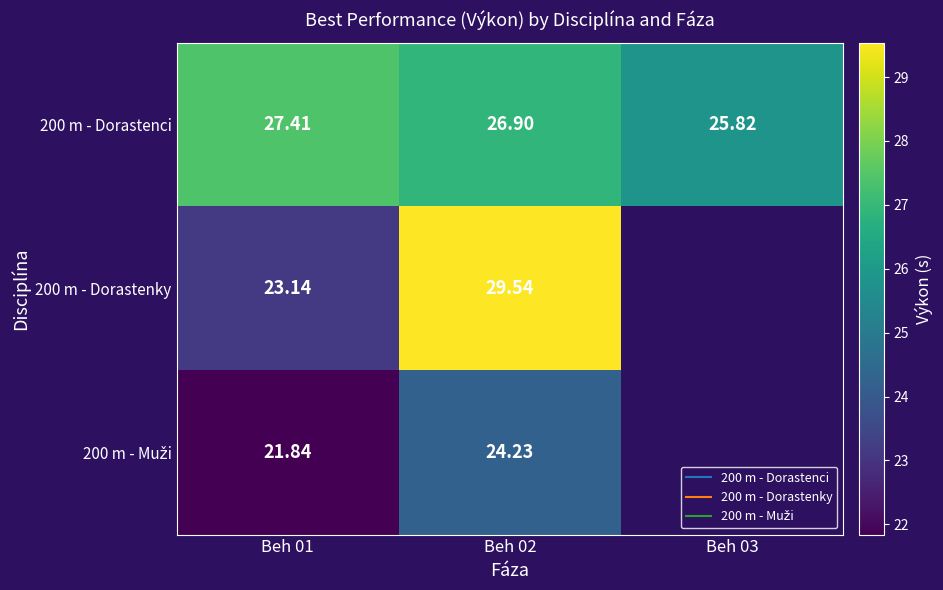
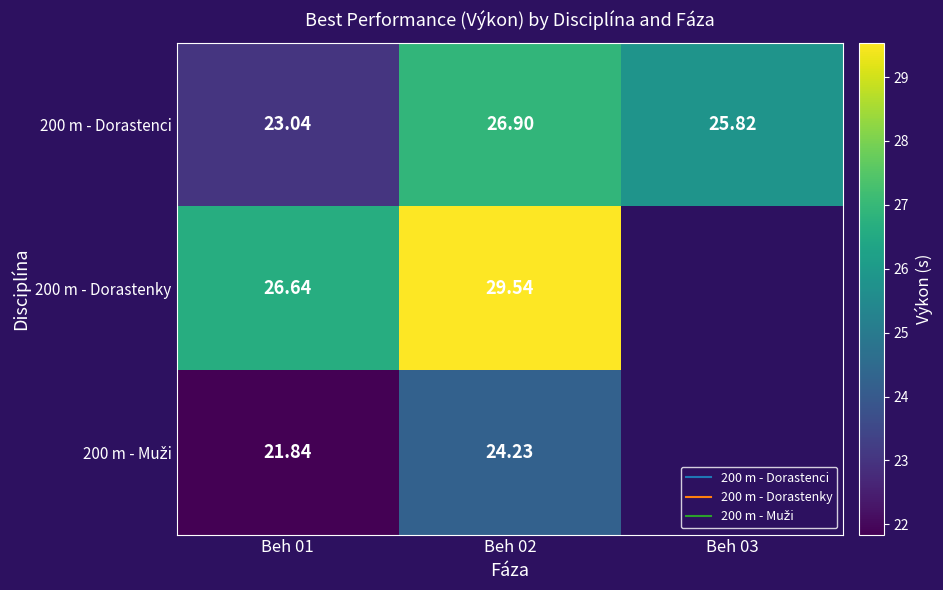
200 m - Dorastenci, Beh 01: 27.41 -> 23.04
200 m - Dorastenky, Beh 01: 23.14 -> 26.64
